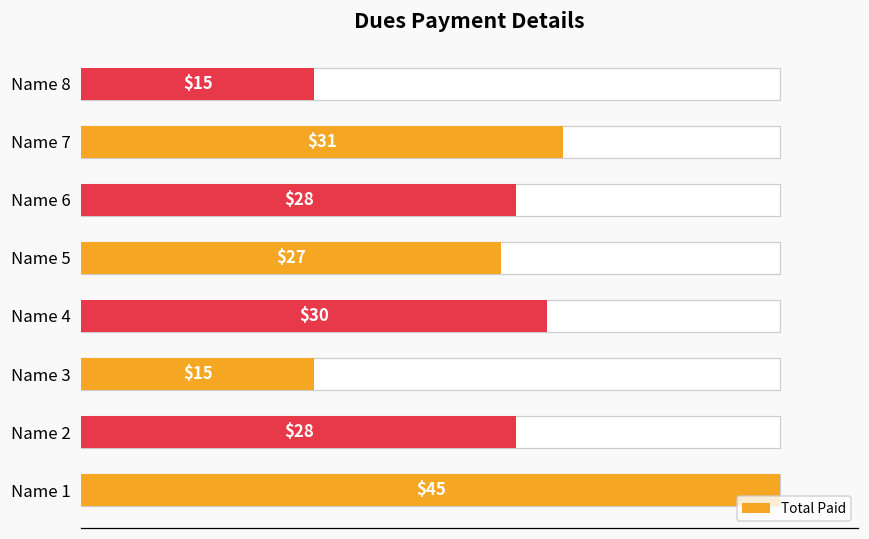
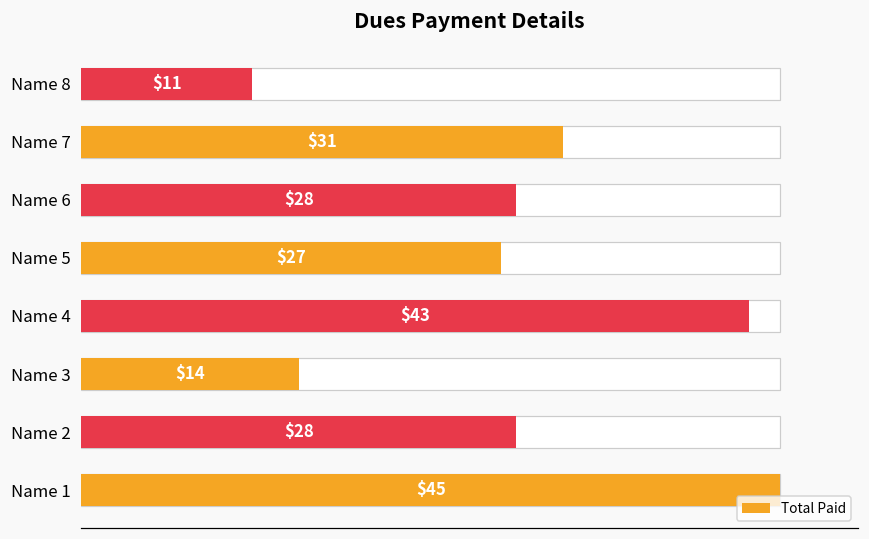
Total Paid, Name 8: $15 -> $11
Total Paid, Name 4: $30 -> $43
Total Paid, Name 3: $15 -> $14
